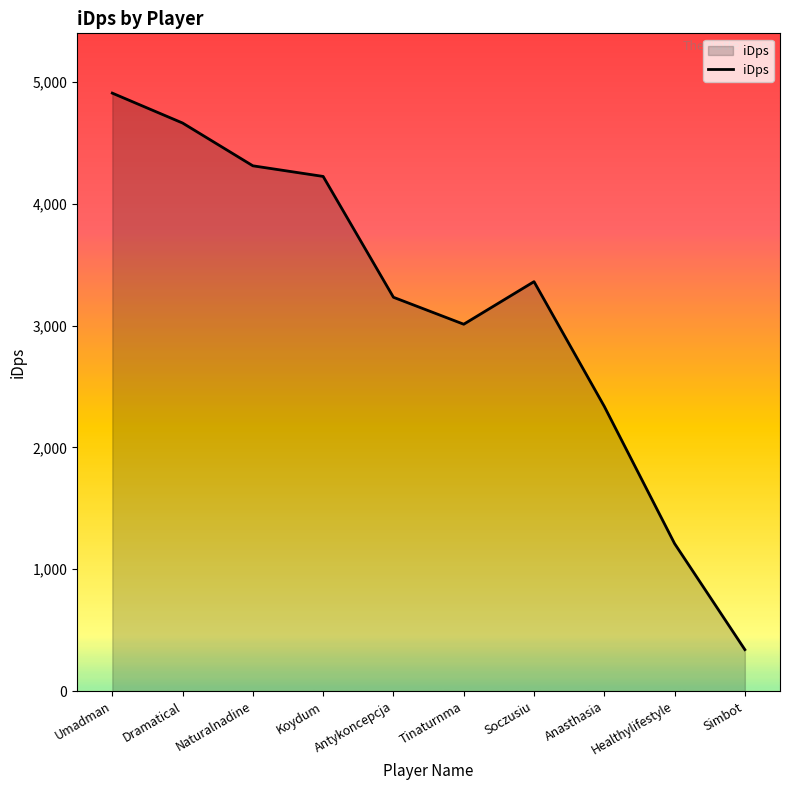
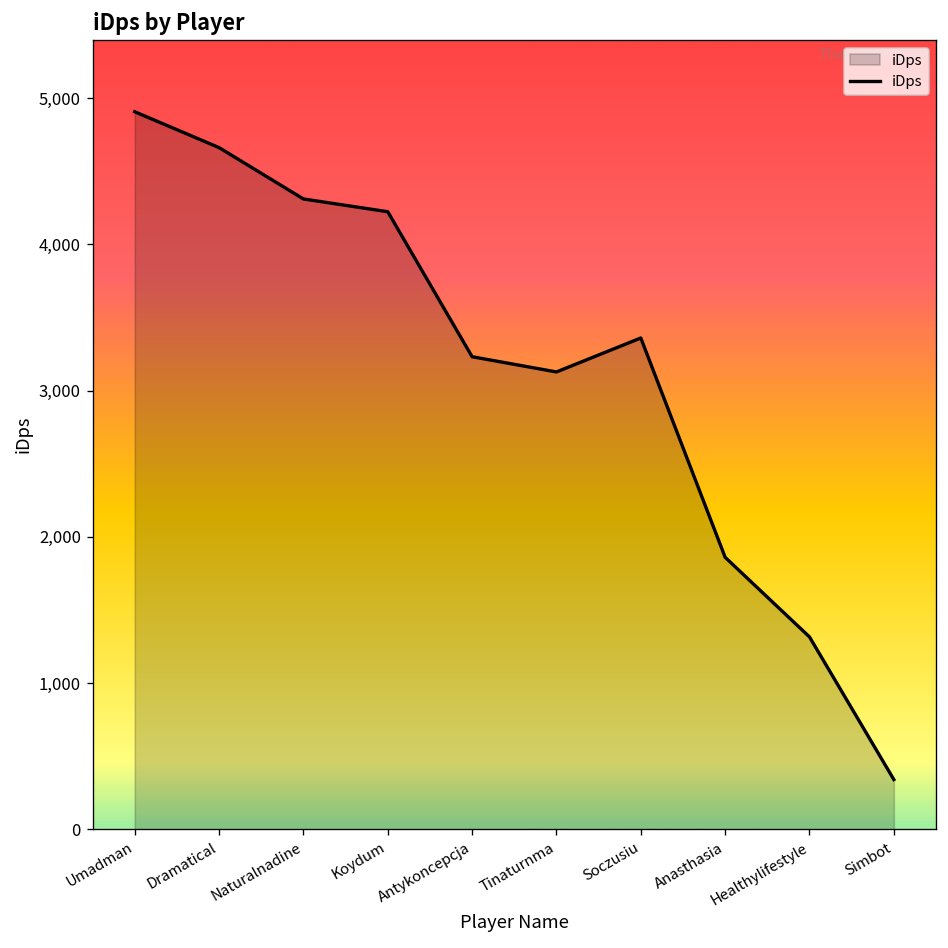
Tinaturnma: 3,010 -> 3,130
Anasthasia: 2,340 -> 1,860
Healthylifestyle: 1,210 -> 1,320
